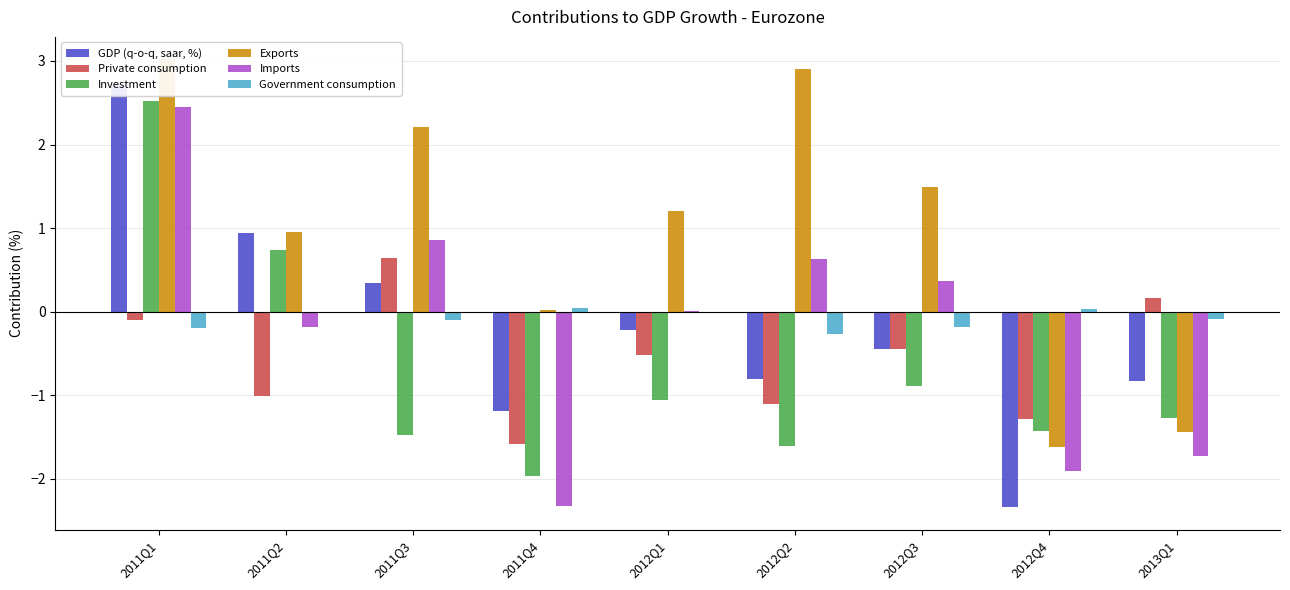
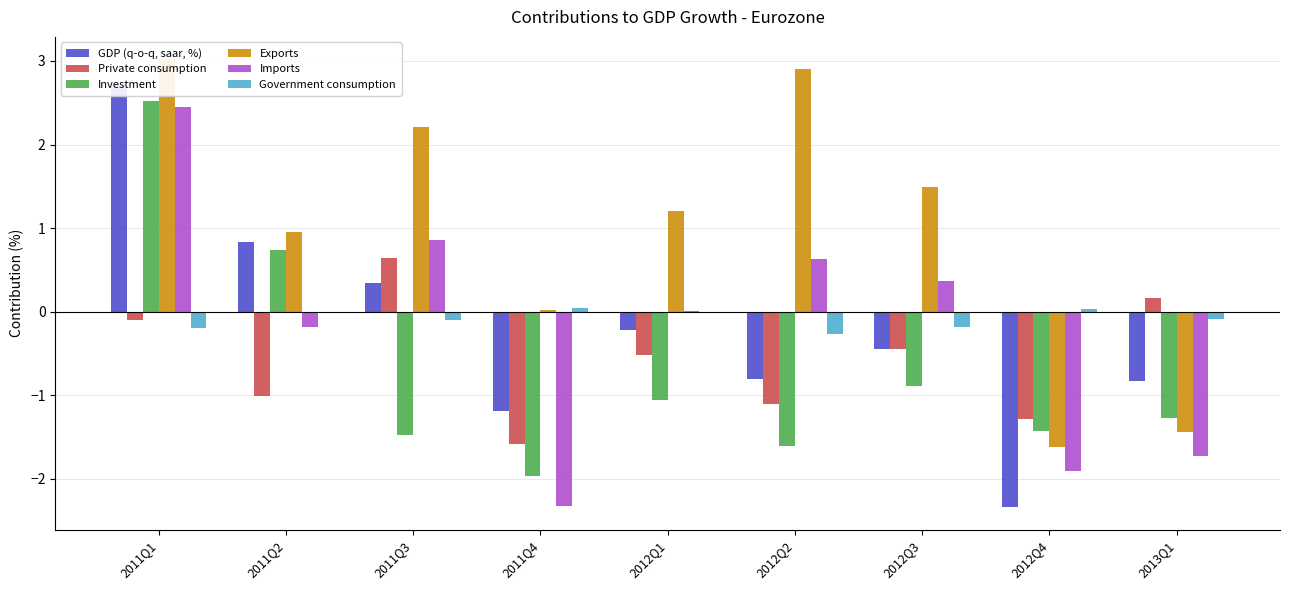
GDP (q-o-q, saar, %), 2011Q2: 0.9 -> 0.8
